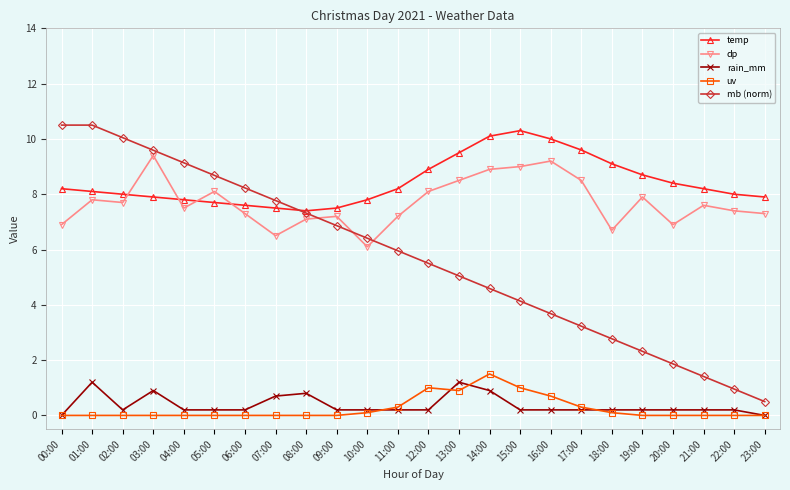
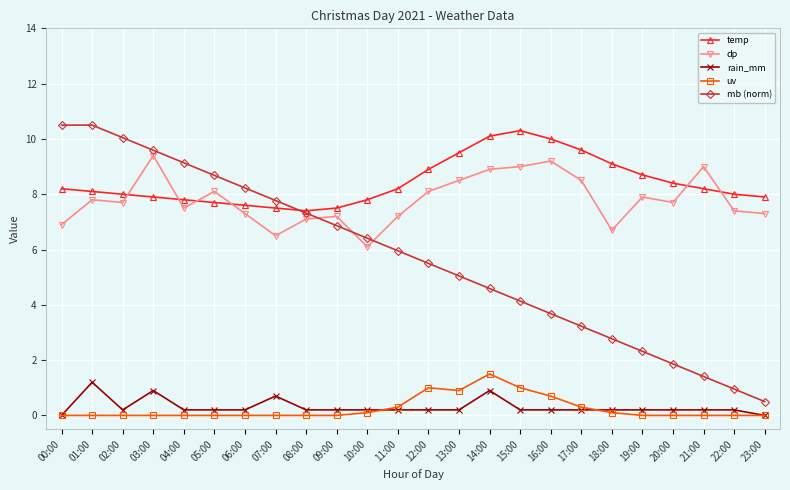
rain_mm, 08:00: 0.8 -> 0.2
rain_mm, 13:00: 1.2 -> 0.2
dp, 20:00: 6.9 -> 7.7
dp, 21:00: 7.6 -> 9.0
